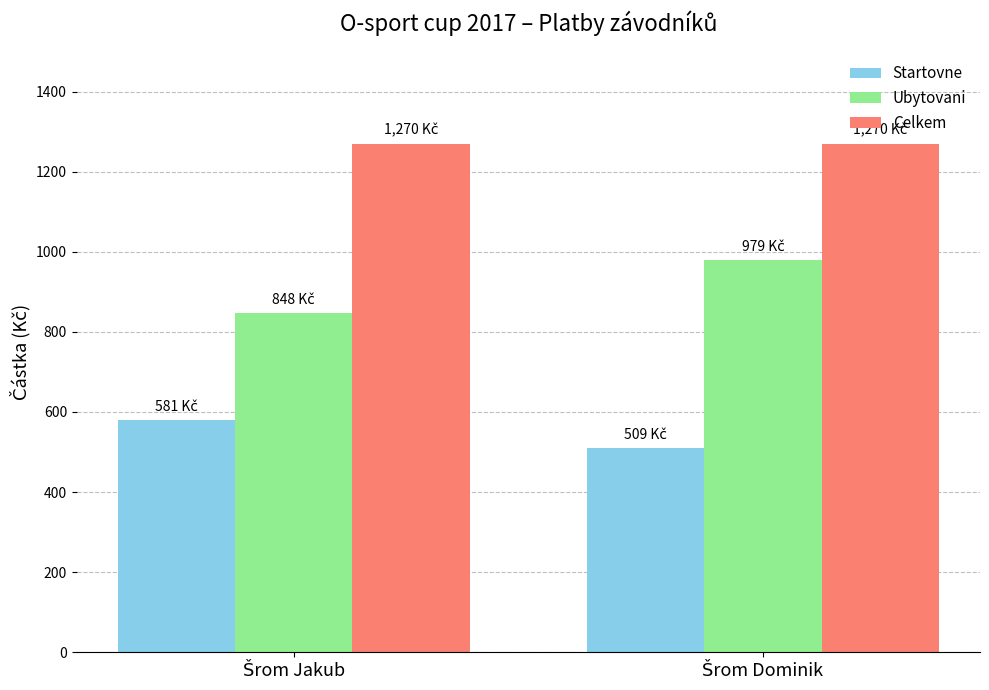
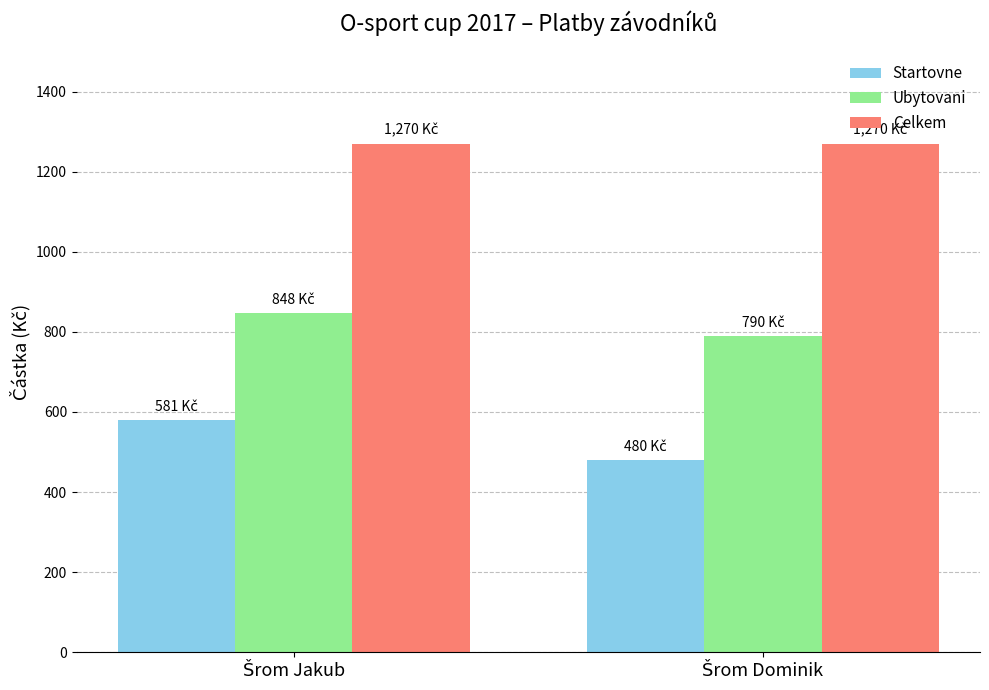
Startovne, Šrom Dominik: 509 -> 480
Ubytovani, Šrom Dominik: 979 -> 790
